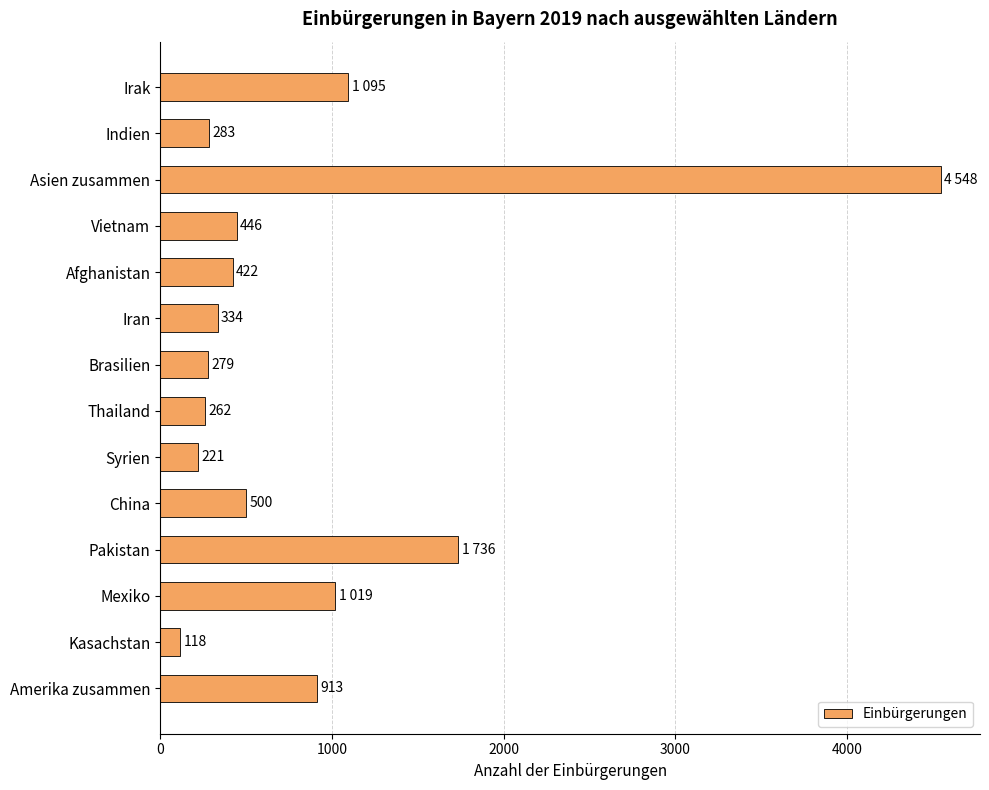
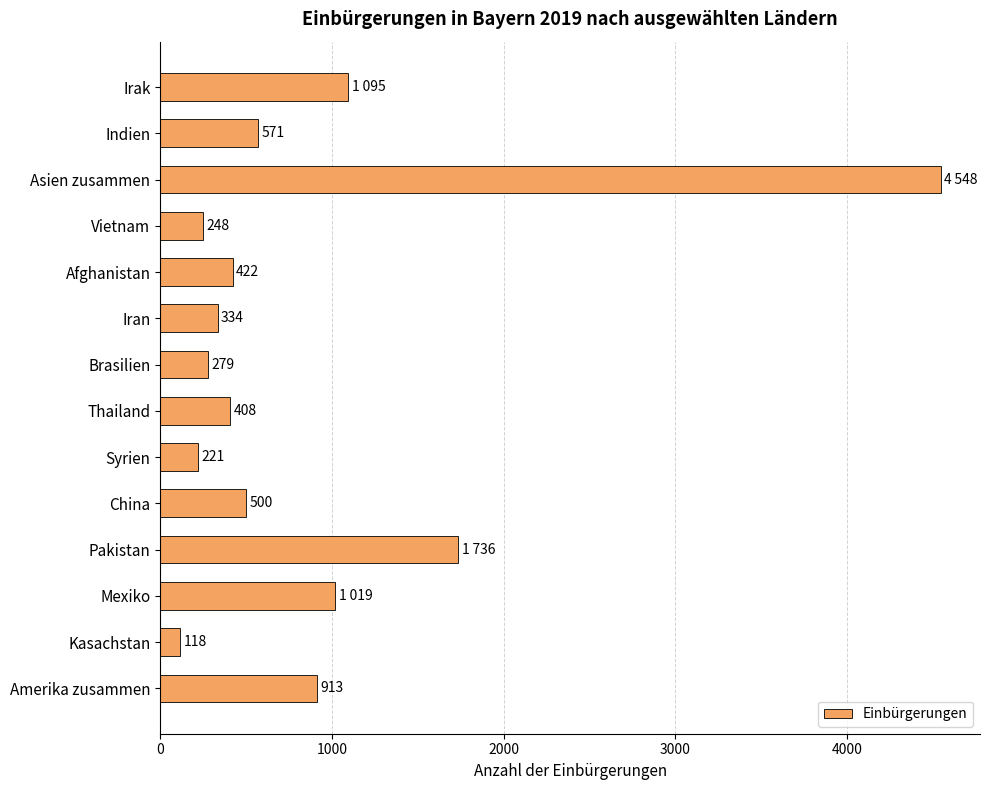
Indien: 283 -> 571
Vietnam: 446 -> 248
Thailand: 262 -> 408
